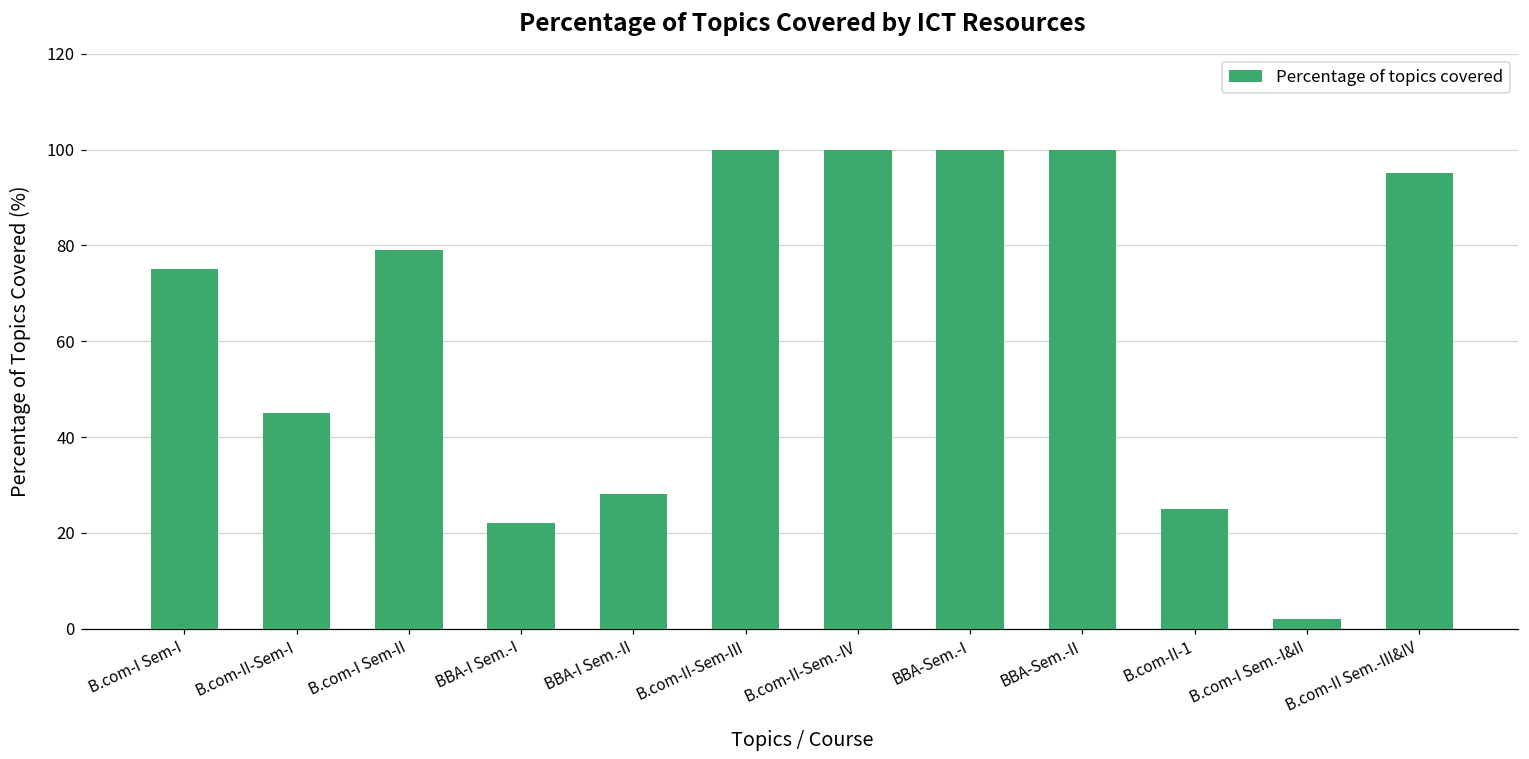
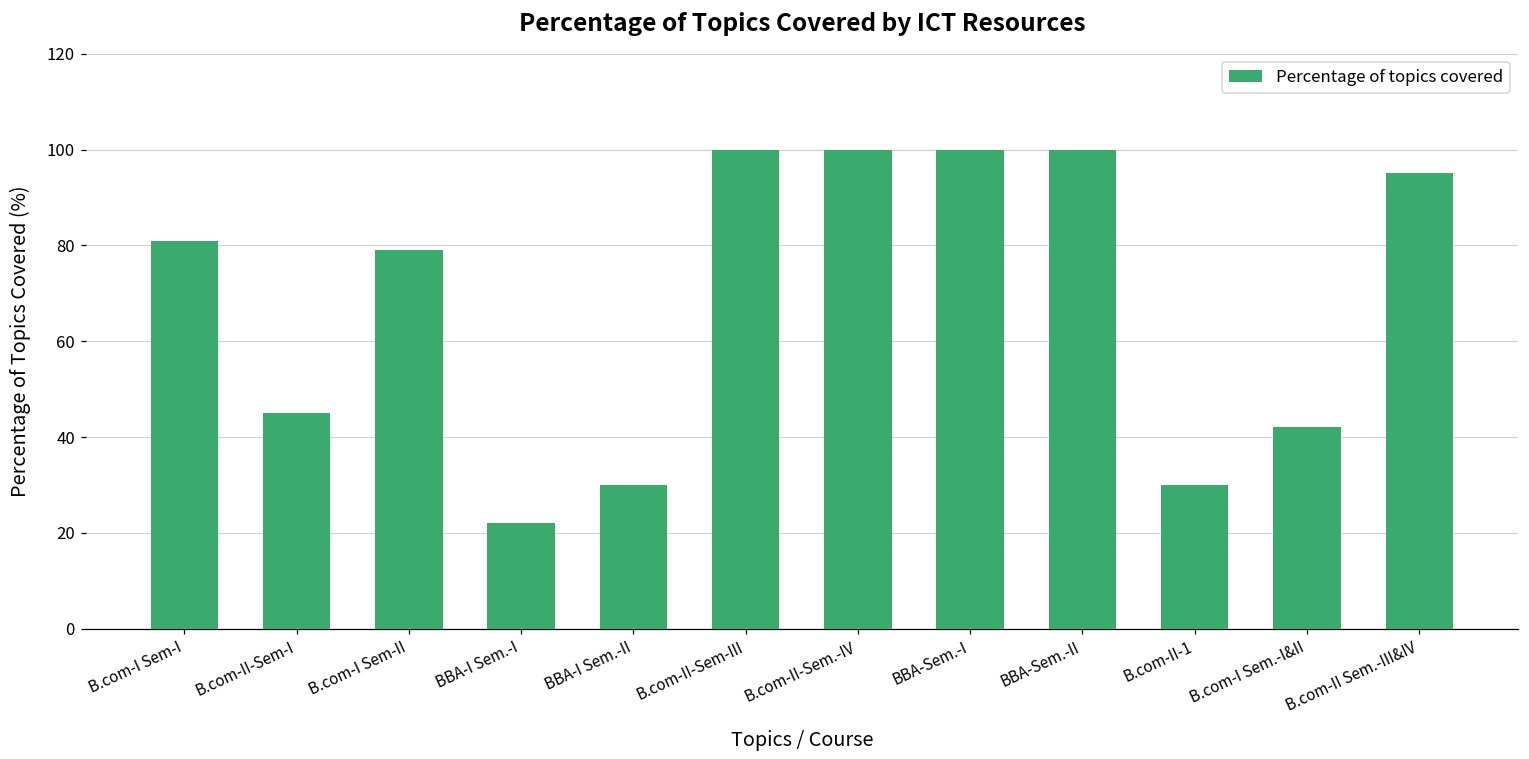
B.com-I Sem-I: 75 -> 81
BBA-I Sem.-II: 28 -> 30
B.com-II-1: 25 -> 30
B.com-I Sem.-I&II: 2 -> 42
